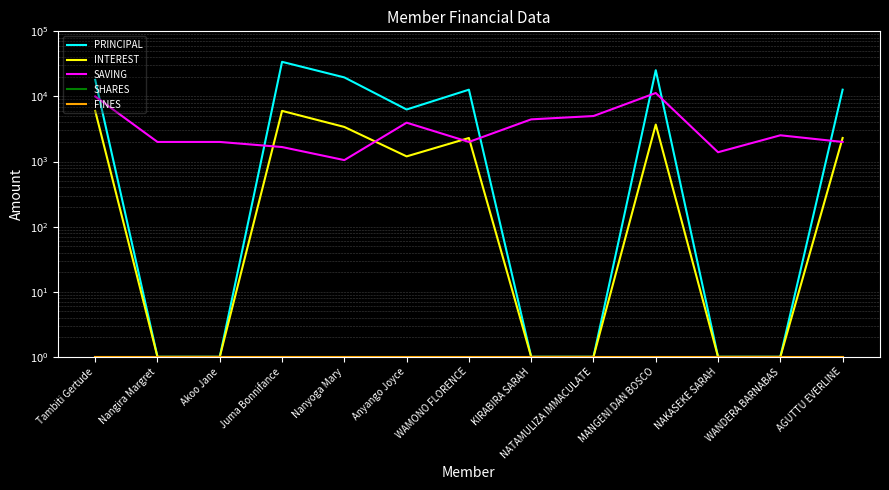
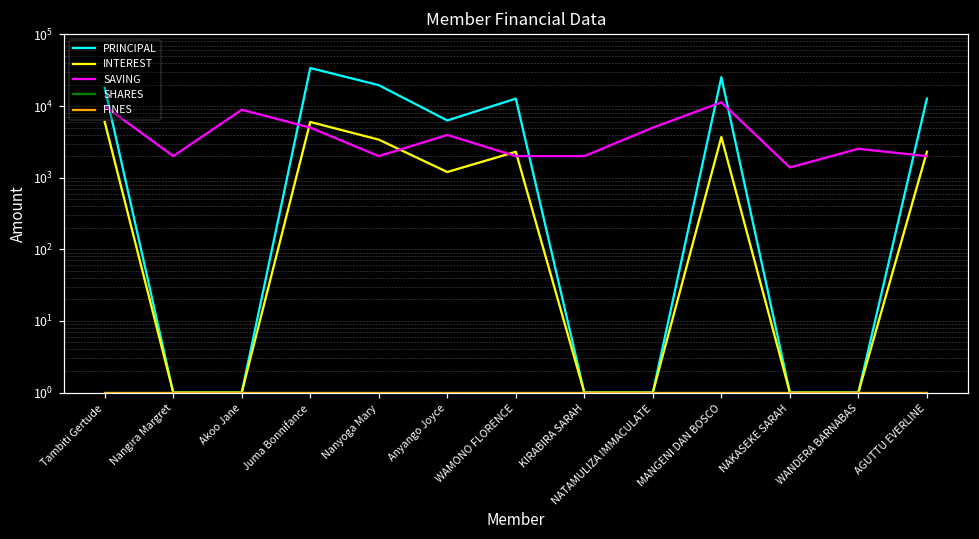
SAVING, Akoo Jane: 2000 -> 9000
SAVING, Juma Bonnifance: 1700 -> 5000
SAVING, Nanyoga Mary: 1100 -> 2000
SAVING, KIRABIRA SARAH: 4000 -> 2000
